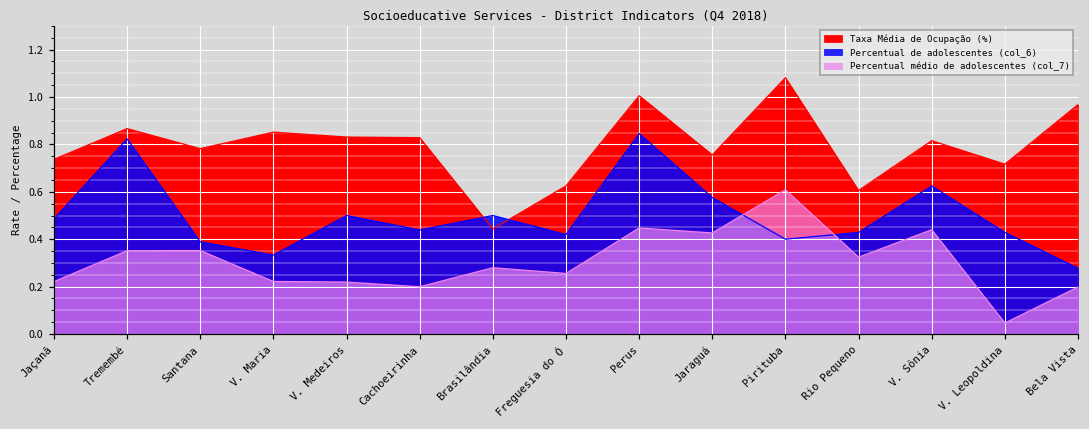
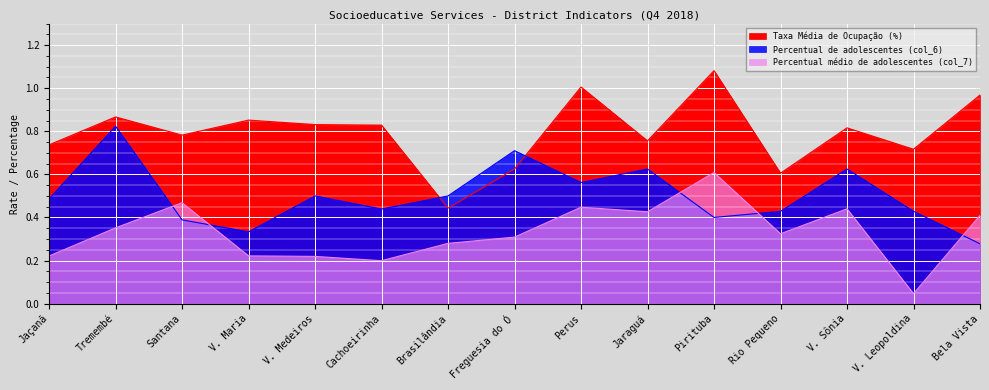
Percentual médio de adolescentes (col_7), Santana: 0.35 -> 0.47
Percentual de adolescentes (col_6), Freguesia do Ó: 0.42 -> 0.71
Percentual médio de adolescentes (col_7), Freguesia do Ó: 0.26 -> 0.31
Percentual de adolescentes (col_6), Perus: 0.85 -> 0.56
Percentual de adolescentes (col_6), Jaraguá: 0.58 -> 0.63
Percentual médio de adolescentes (col_7), Bela Vista: 0.20 -> 0.41
